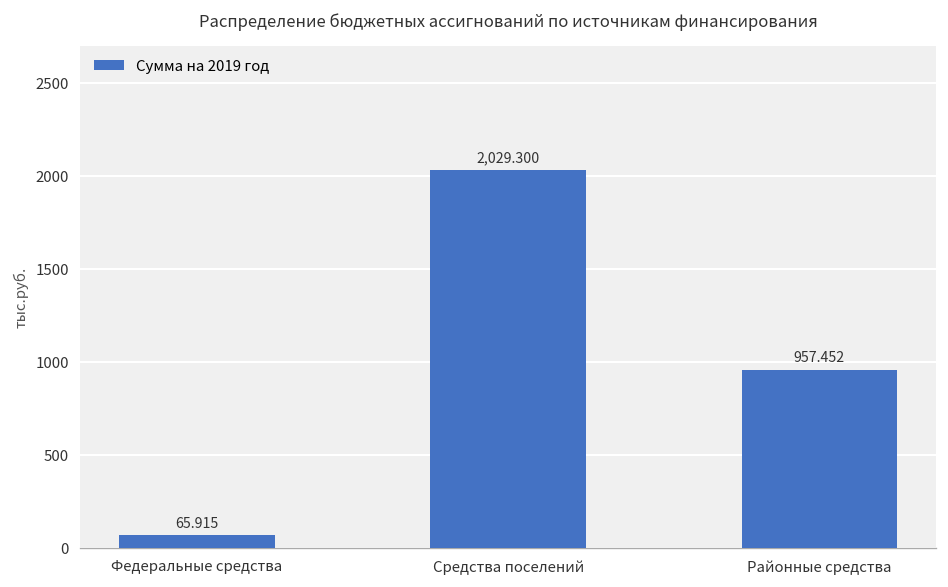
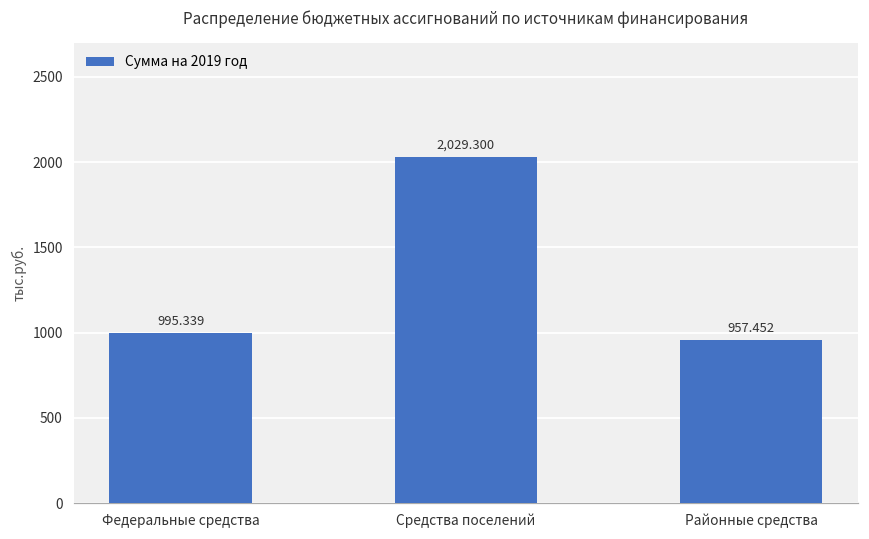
Федеральные средства: 65.915 -> 995.339
